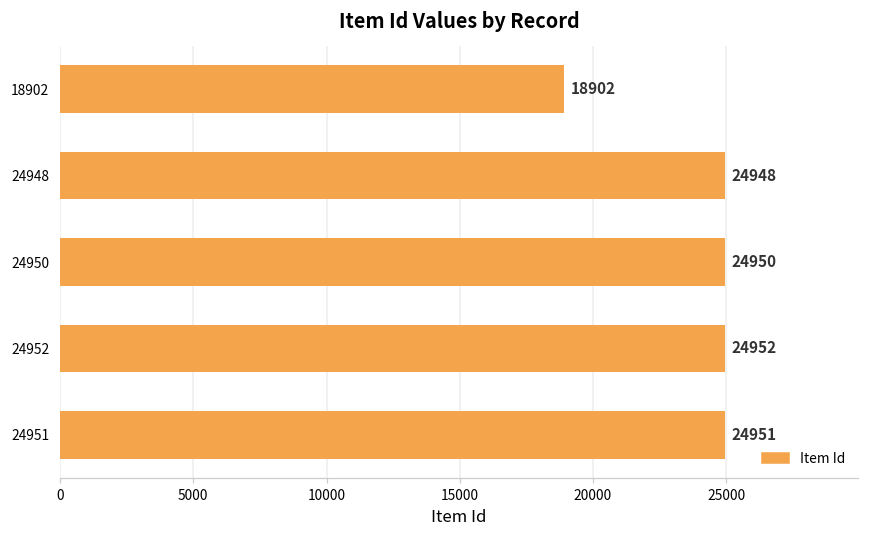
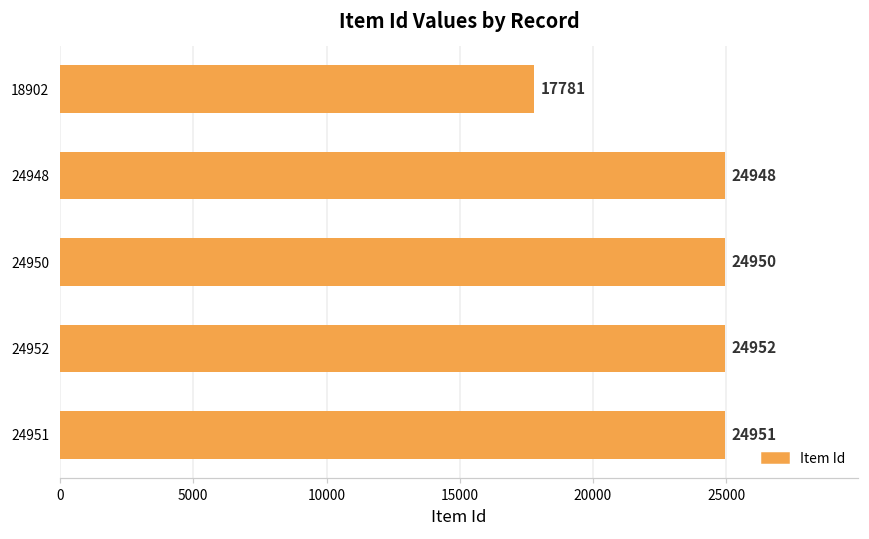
18902: 18902 -> 17781
